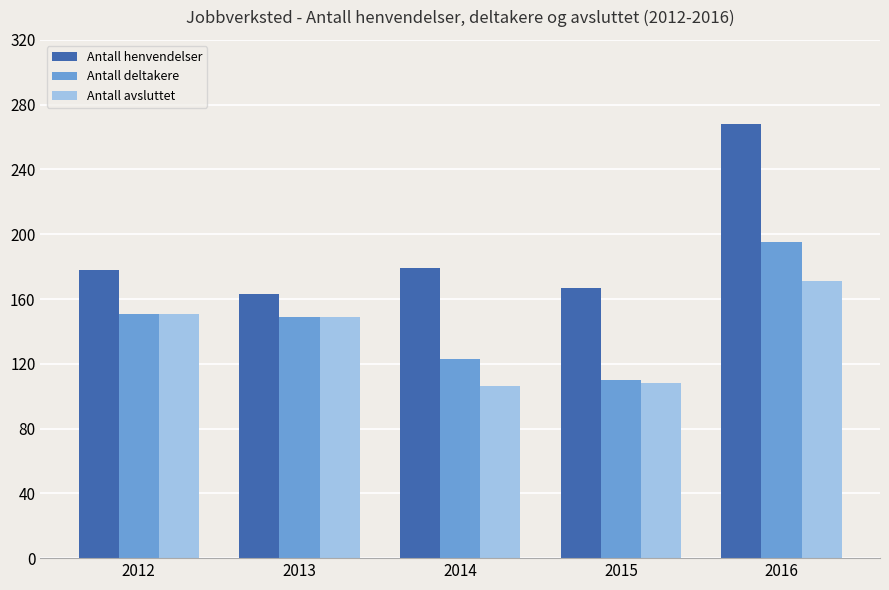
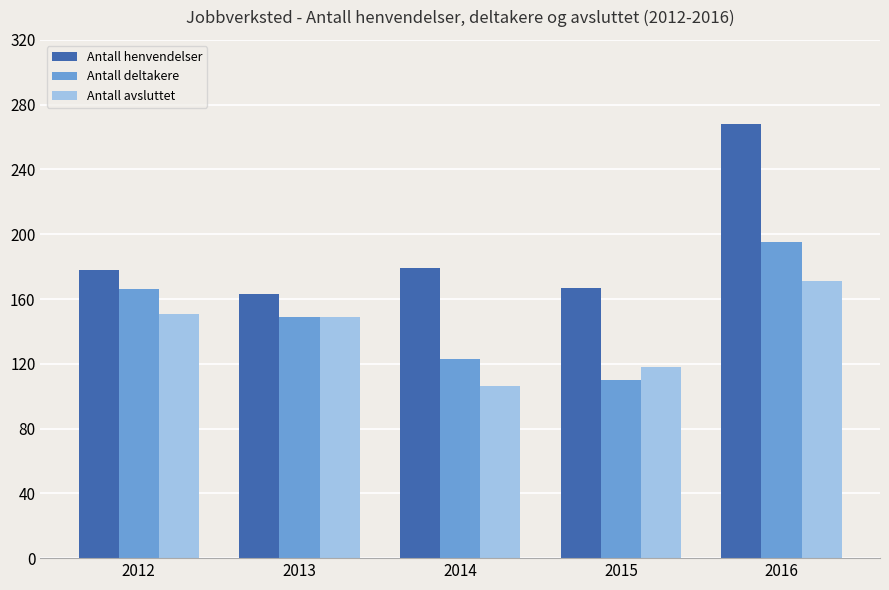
Antall deltakere, 2012: 151 -> 166
Antall avsluttet, 2015: 108 -> 118
